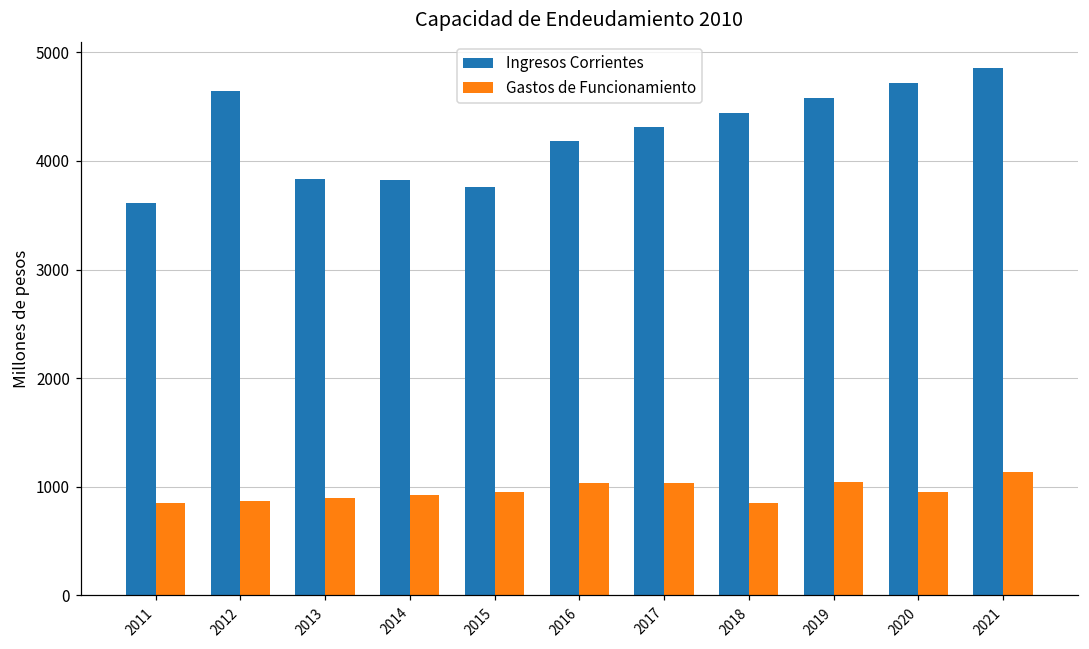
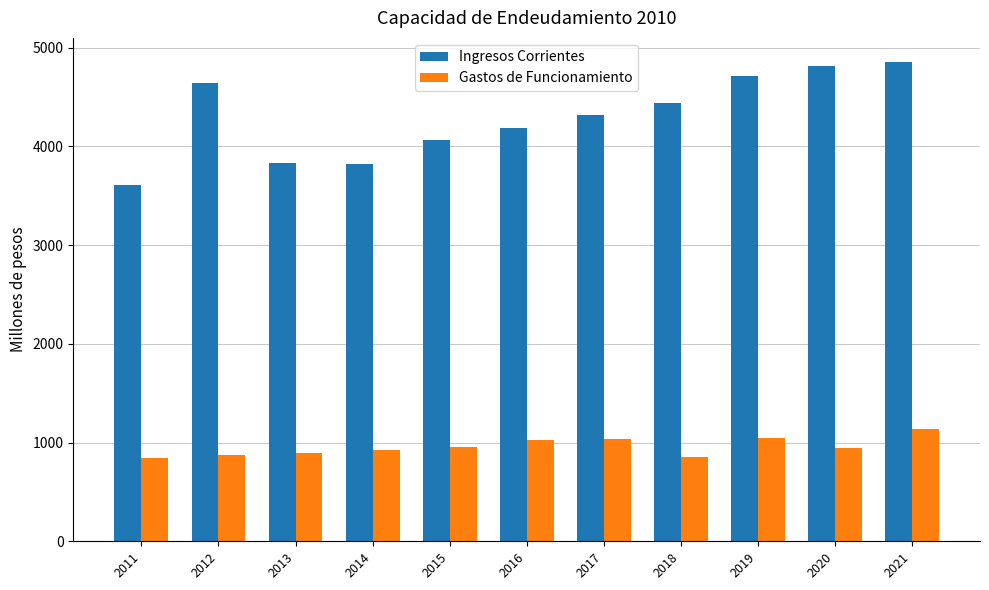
Ingresos Corrientes, 2015: 3800 -> 4100
Ingresos Corrientes, 2019: 4600 -> 4700
Ingresos Corrientes, 2020: 4700 -> 4800
